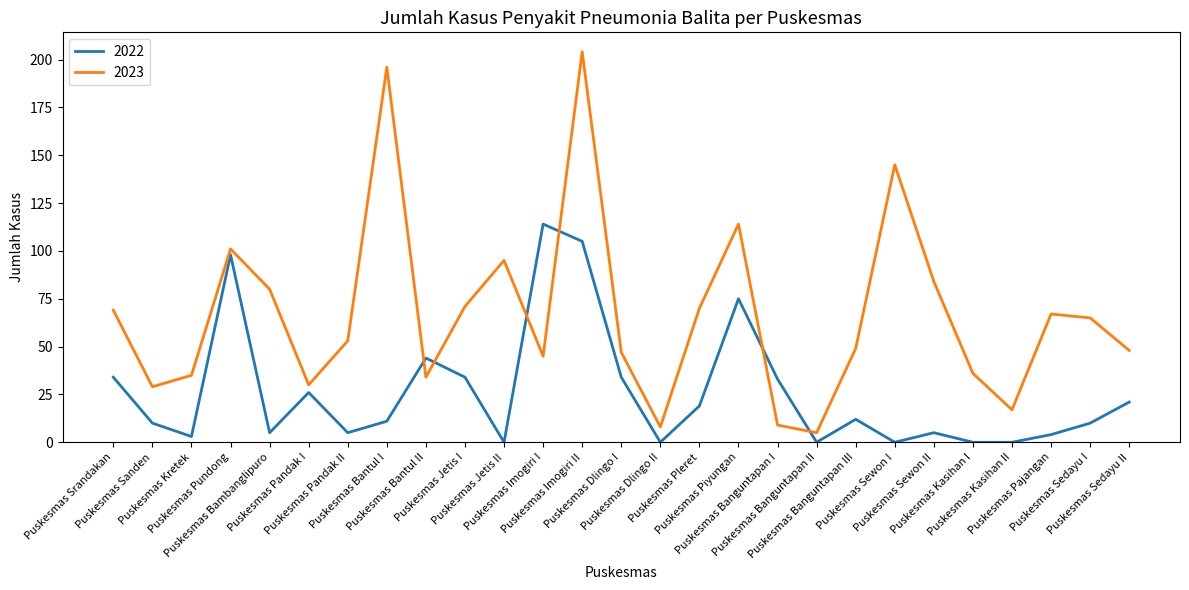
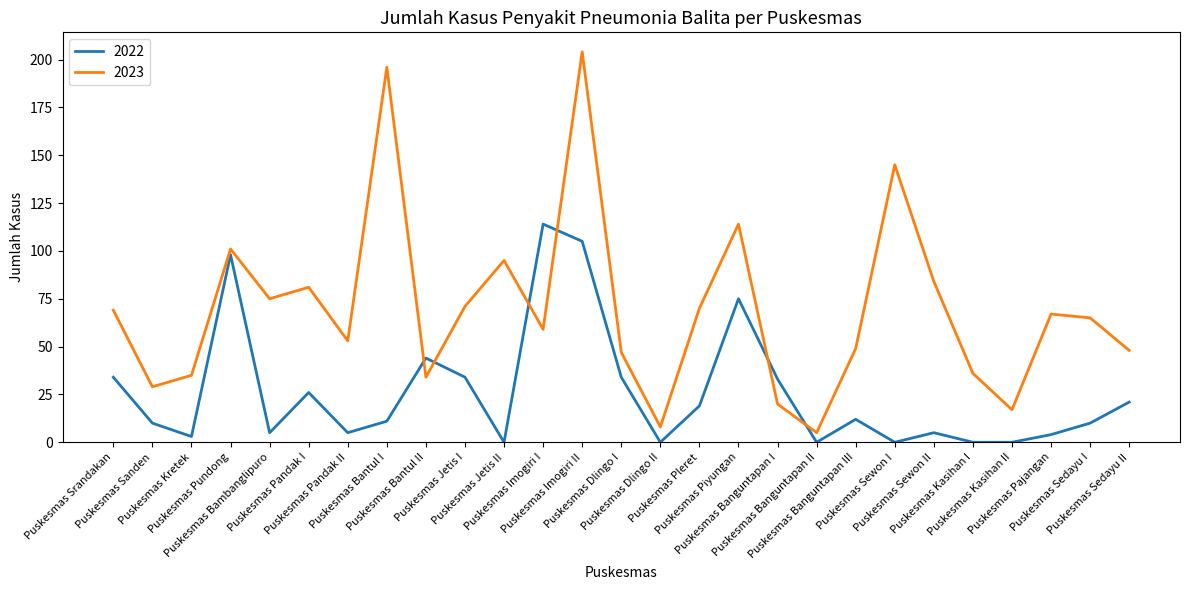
2023, Puskesmas Bambanglipuro: 80 -> 75
2023, Puskesmas Pandak I: 30 -> 81
2023, Puskesmas Imogiri I: 45 -> 59
2023, Puskesmas Banguntapan I: 9 -> 20
